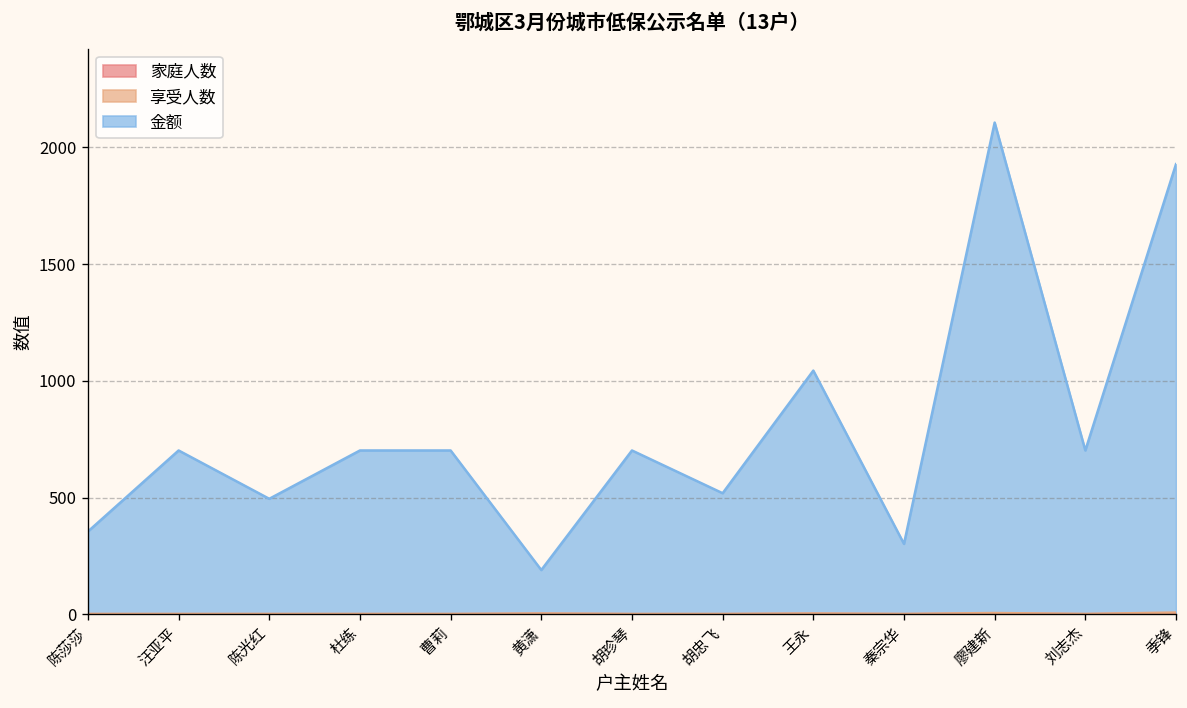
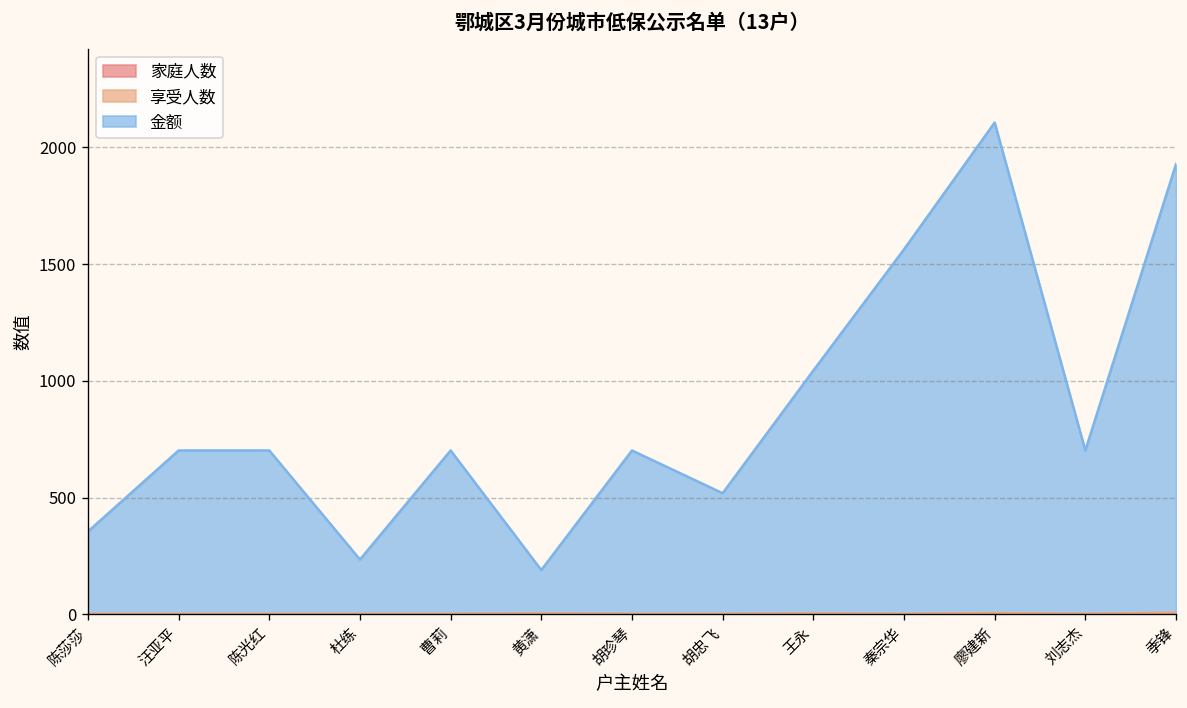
金额, 陈光红: 490 -> 700
金额, 杜练: 700 -> 230
金额, 秦宗华: 300 -> 1560
